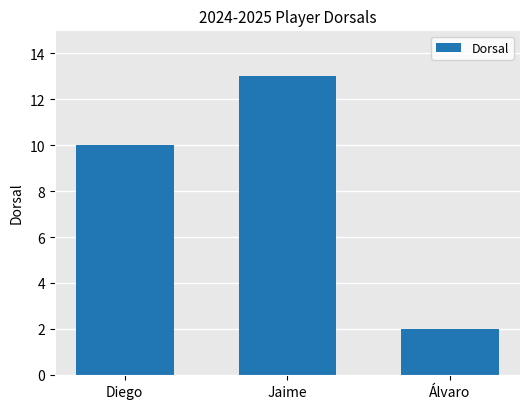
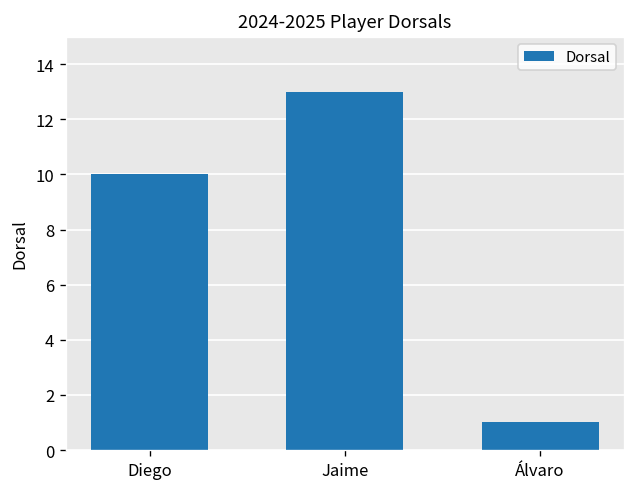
Álvaro: 2 -> 1
